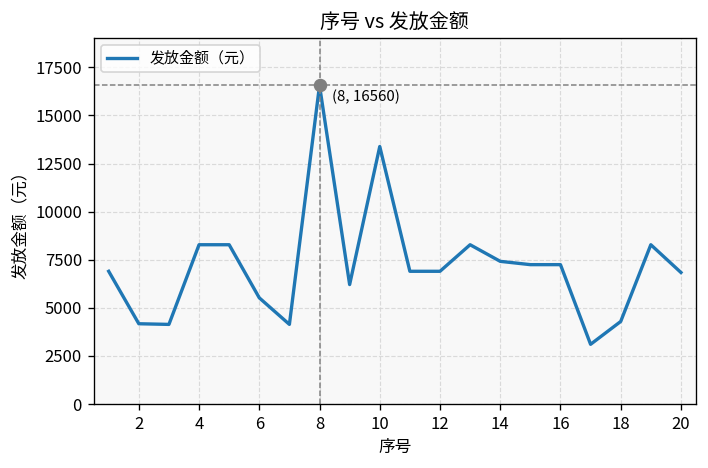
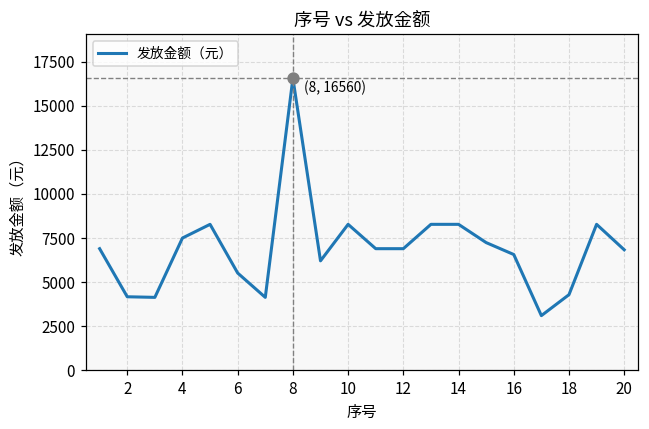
发放金额（元）, 4: 8300 -> 7500
发放金额（元）, 10: 13400 -> 8300
发放金额（元）, 14: 7400 -> 8300
发放金额（元）, 16: 7200 -> 6600
